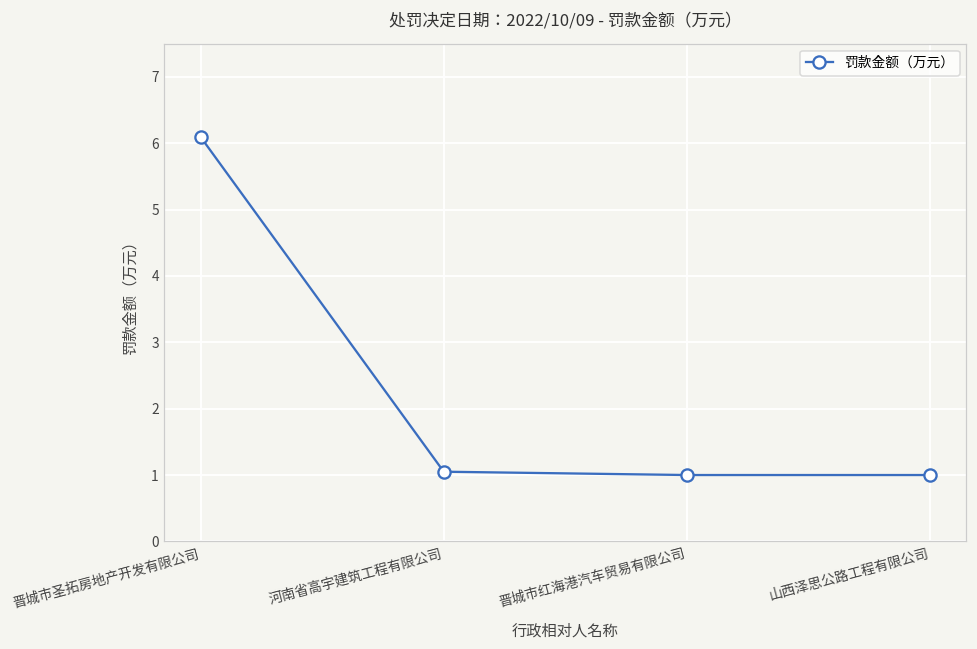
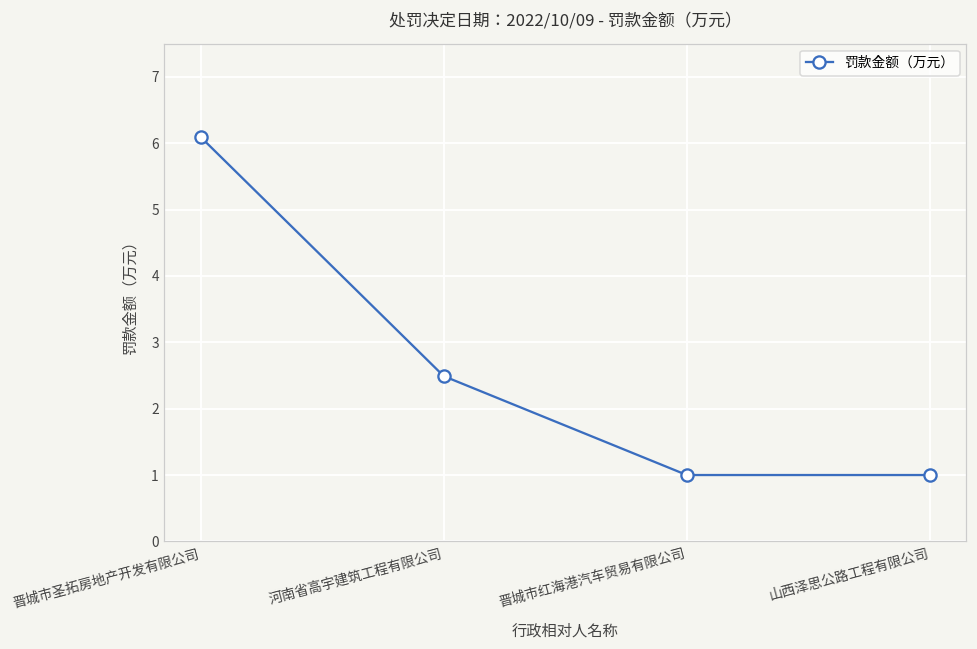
河南省高宇建筑工程有限公司: 1.1 -> 2.5
